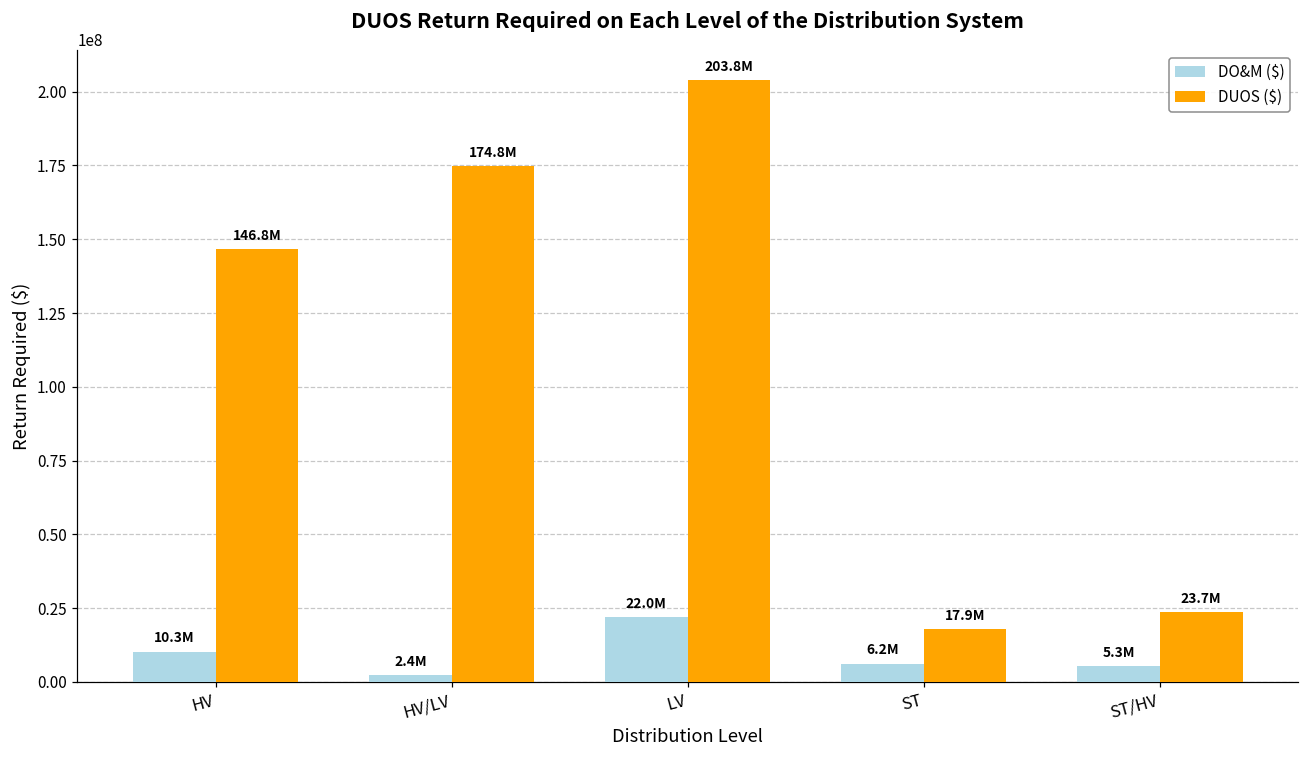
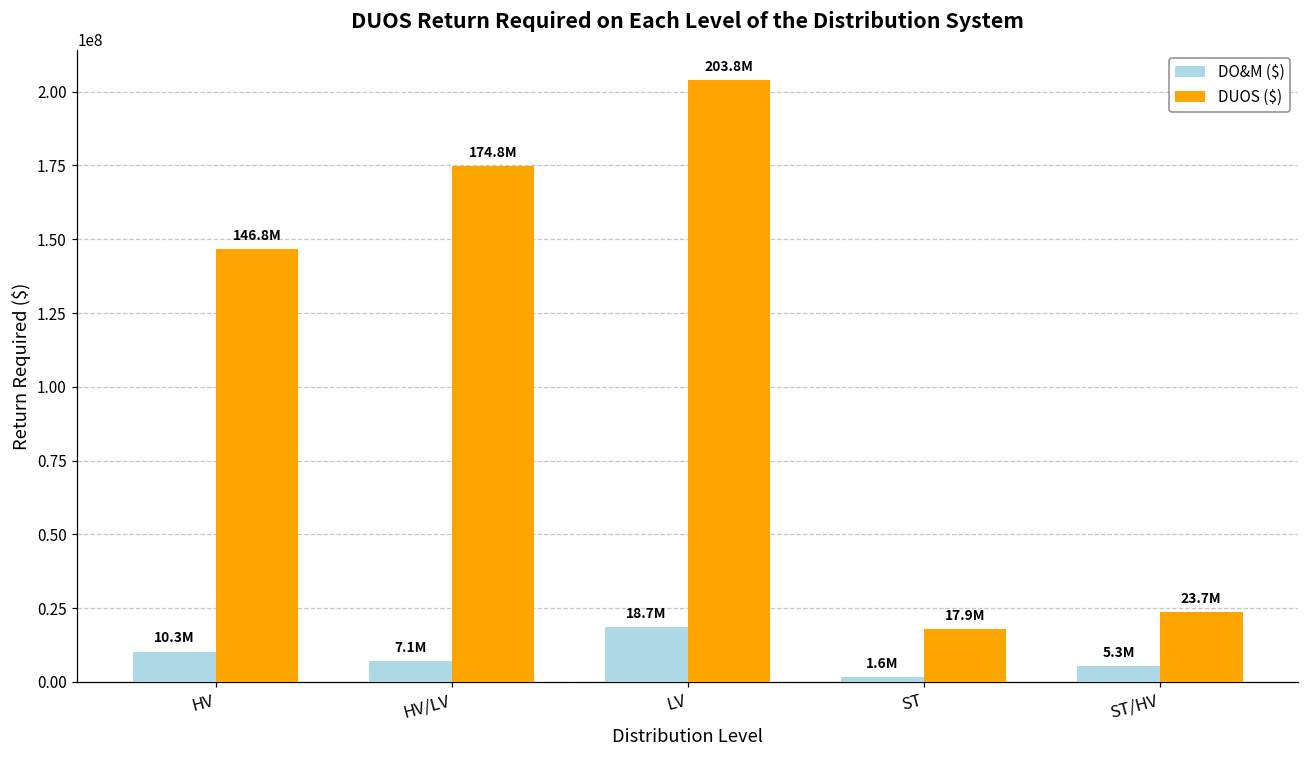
DO&M ($), HV/LV: 2.4M -> 7.1M
DO&M ($), LV: 22.0M -> 18.7M
DO&M ($), ST: 6.2M -> 1.6M
